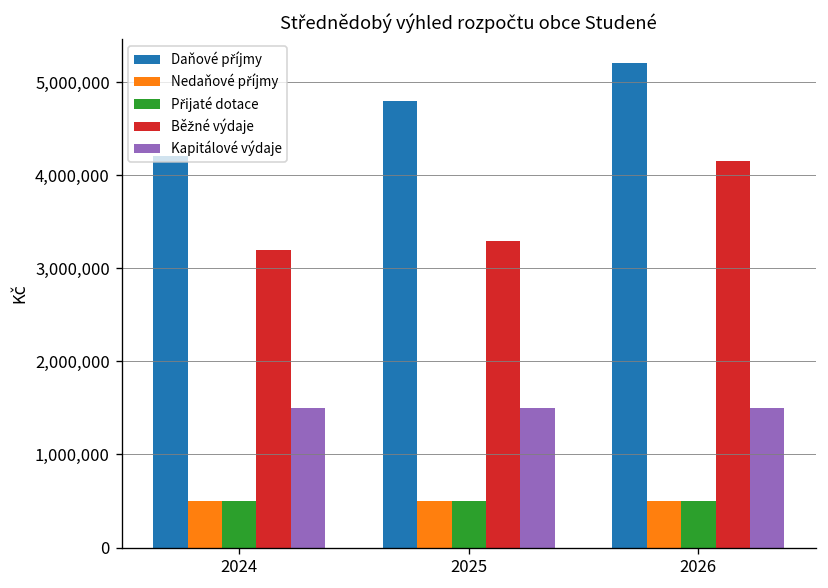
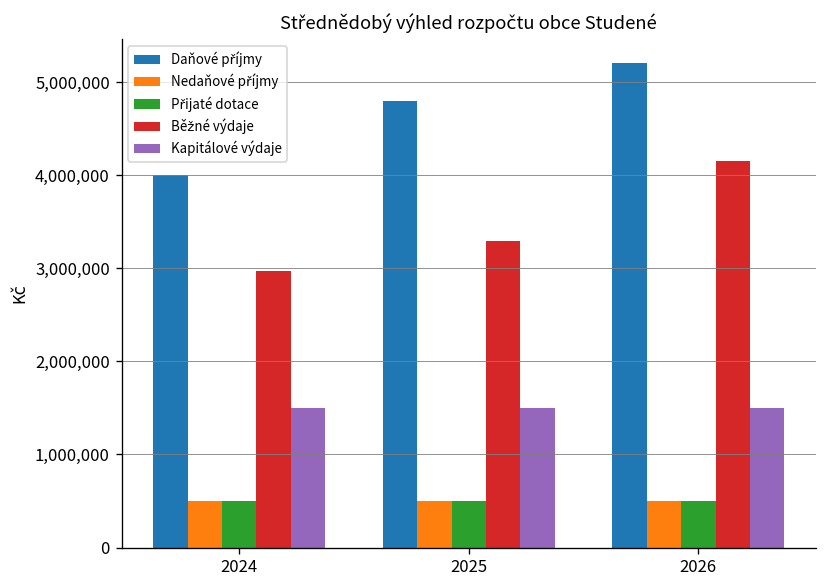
Daňové příjmy, 2024: 4,200,000 -> 4,000,000
Běžné výdaje, 2024: 3,200,000 -> 3,000,000
